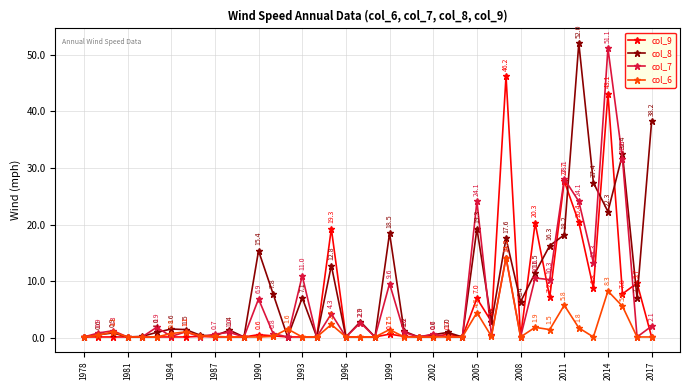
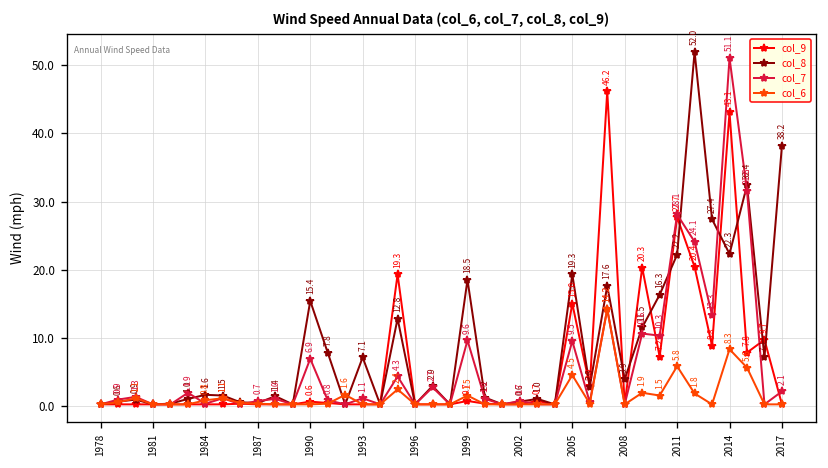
col_7, 1993: 11.0 -> 1.1
col_9, 2005: 7.0 -> 15.0
col_7, 2005: 24.1 -> 9.5
col_8, 2008: 6.4 -> 3.9
col_8, 2011: 18.2 -> 22.2
